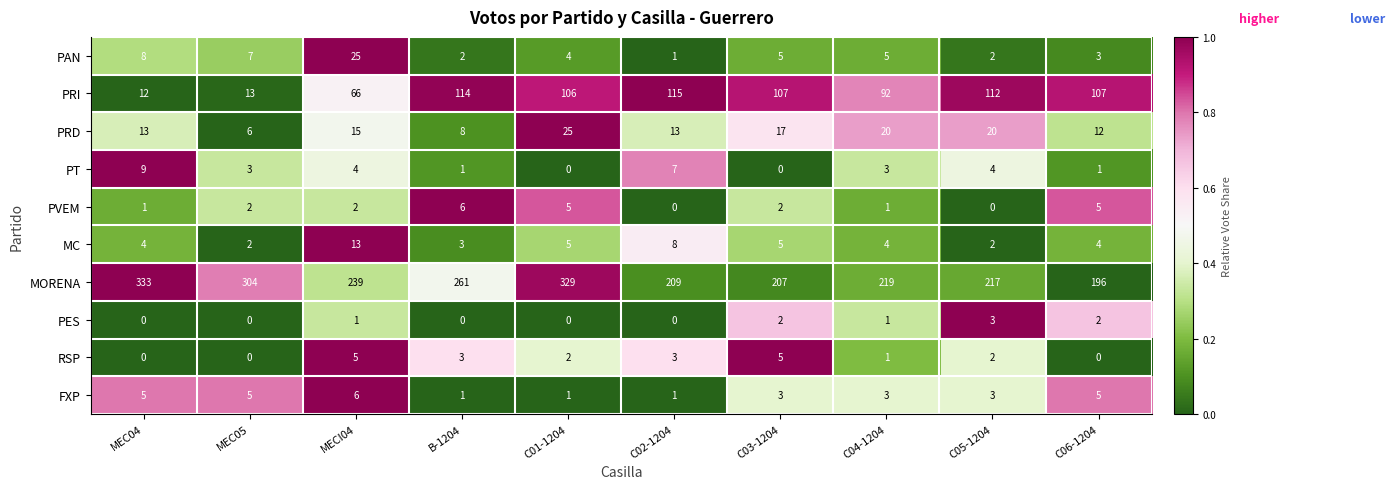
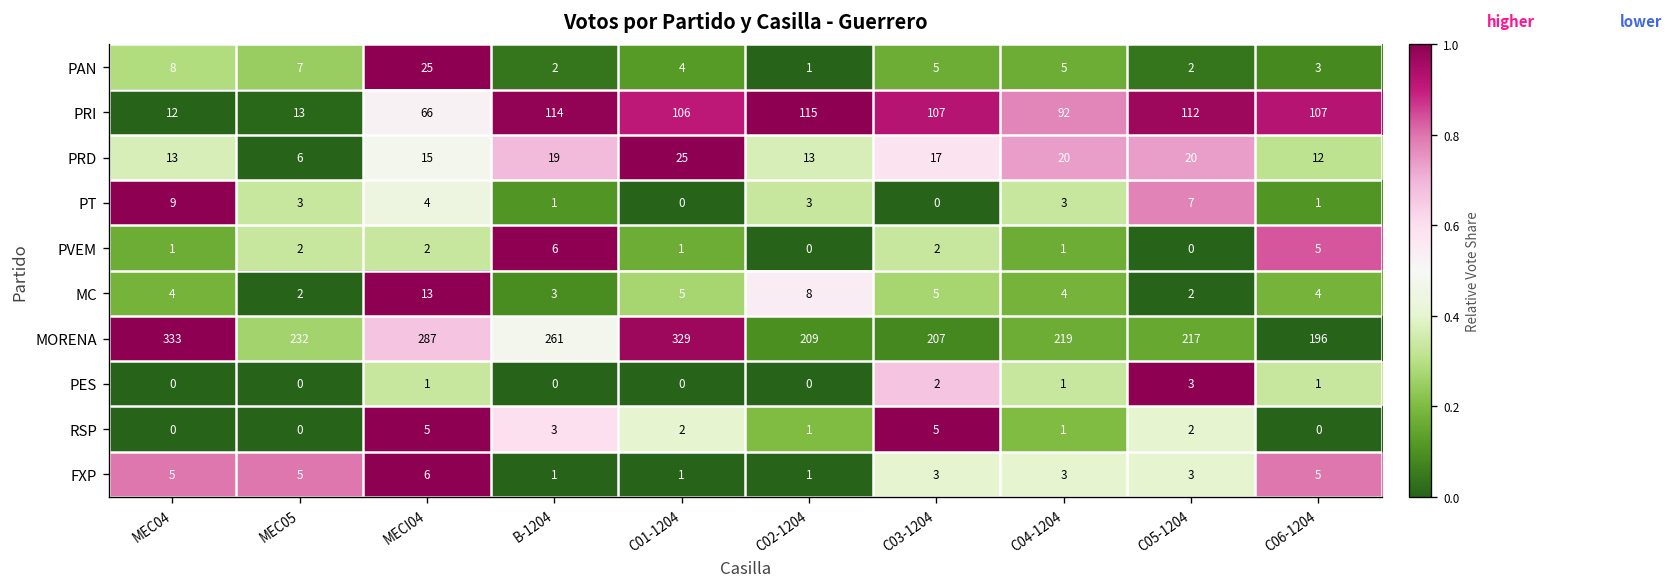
PRD, B-1204: 8 -> 19
PT, C02-1204: 7 -> 3
PT, C05-1204: 4 -> 7
PVEM, C01-1204: 5 -> 1
MORENA, MEC05: 304 -> 232
MORENA, MECI04: 239 -> 287
PES, C06-1204: 2 -> 1
RSP, C02-1204: 3 -> 1
